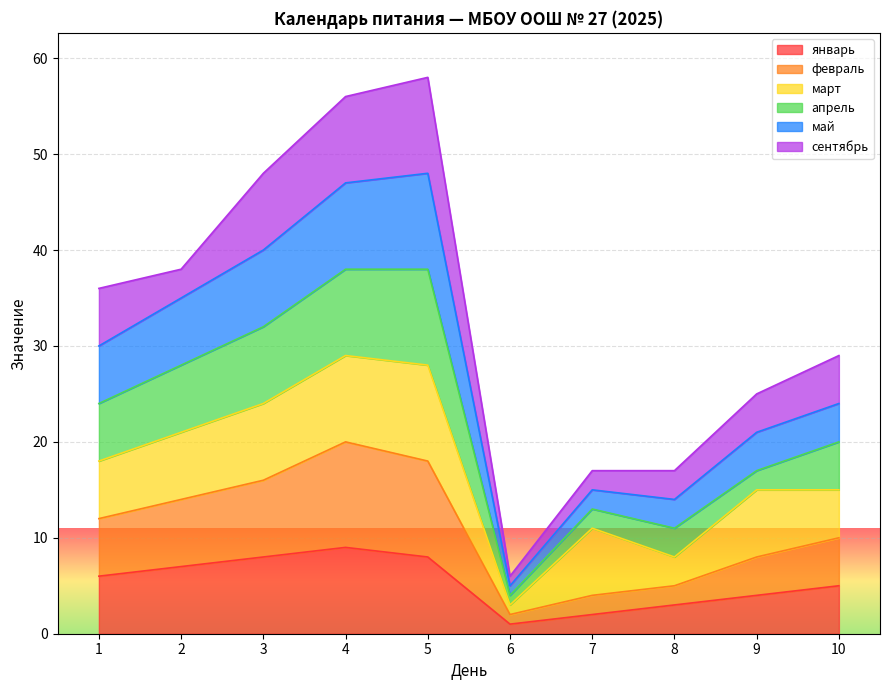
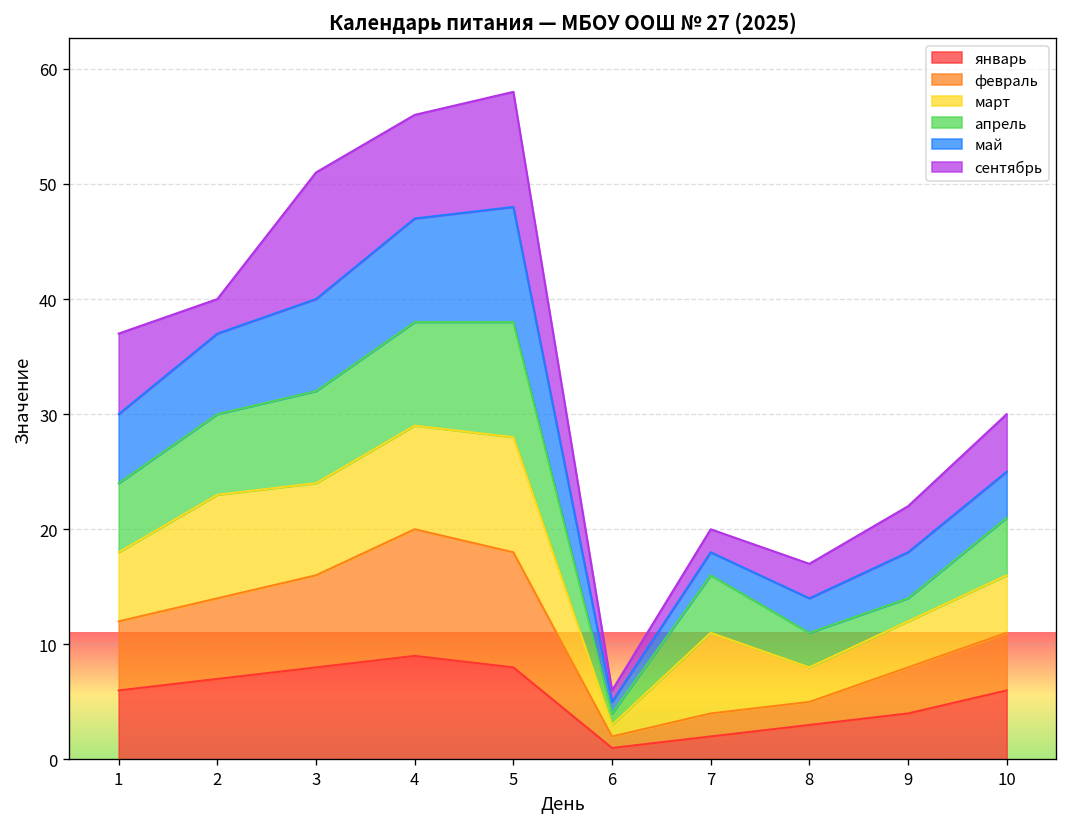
сентябрь, 1: 6 -> 7
март, 2: 7 -> 9
сентябрь, 3: 8 -> 11
апрель, 7: 2 -> 5
март, 9: 7 -> 4
январь, 10: 5 -> 6
